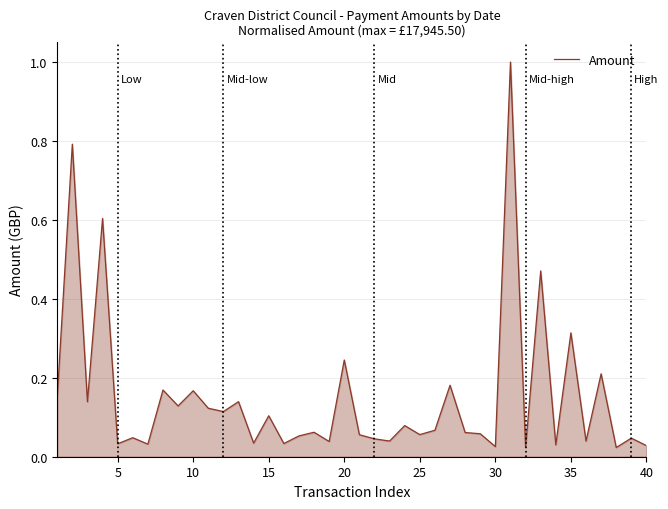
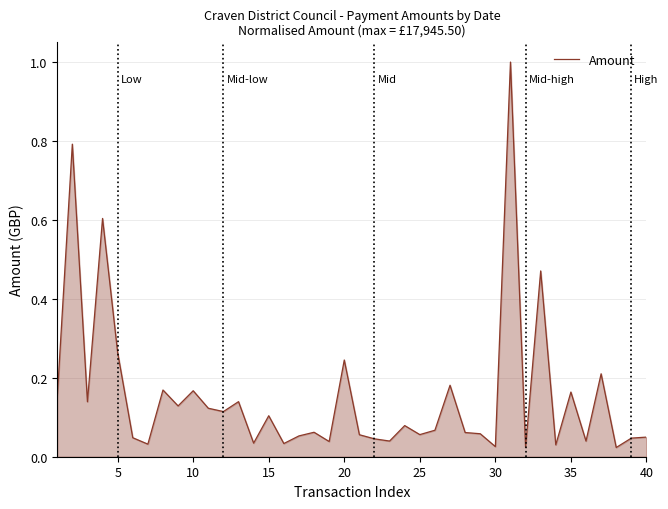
5: 0.03 -> 0.26
35: 0.31 -> 0.16
40: 0.03 -> 0.05
